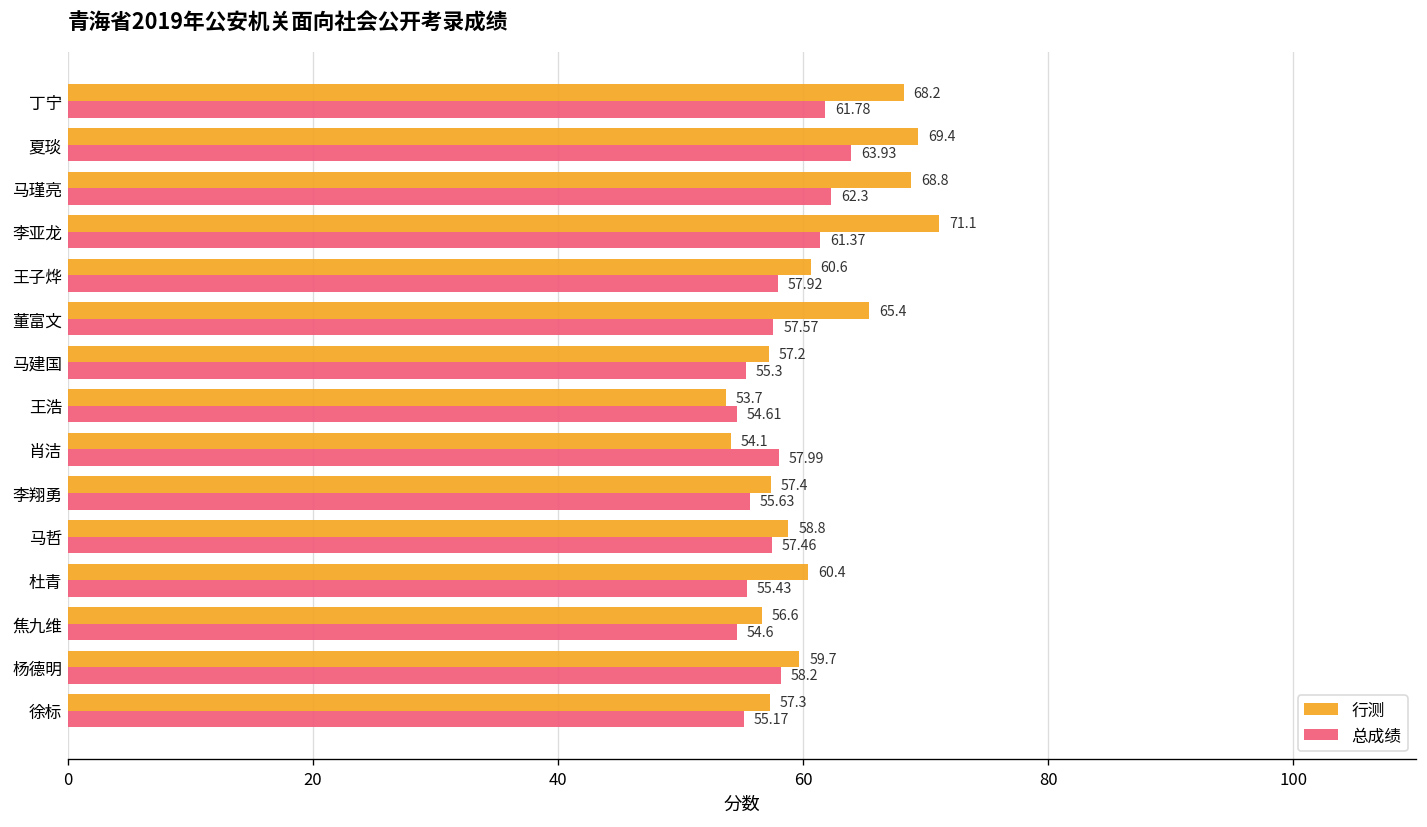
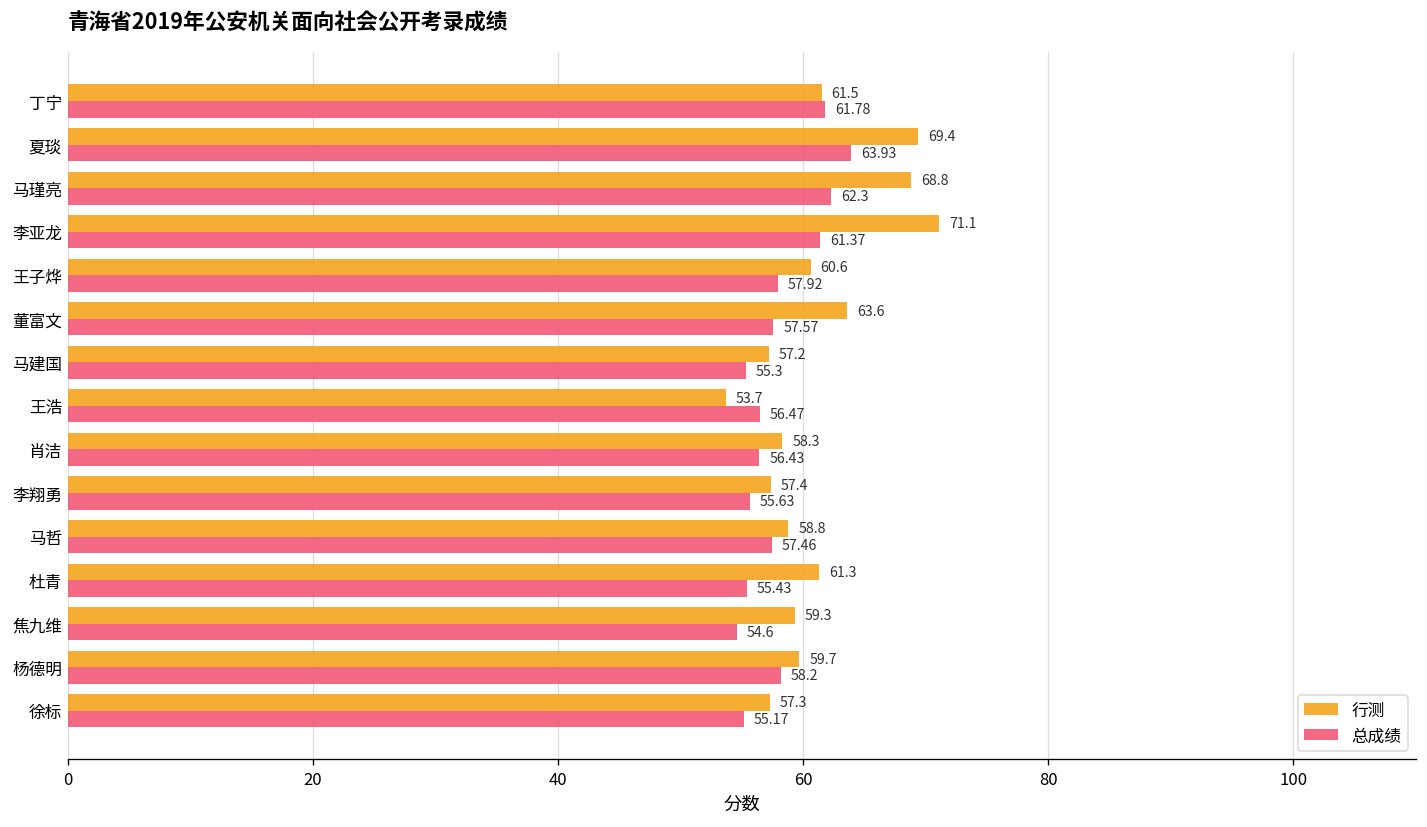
行测, 丁宁: 68.2 -> 61.5
行测, 董富文: 65.4 -> 63.6
总成绩, 王浩: 54.61 -> 56.47
行测, 肖洁: 54.1 -> 58.3
总成绩, 肖洁: 57.99 -> 56.43
行测, 杜青: 60.4 -> 61.3
行测, 焦九维: 56.6 -> 59.3
